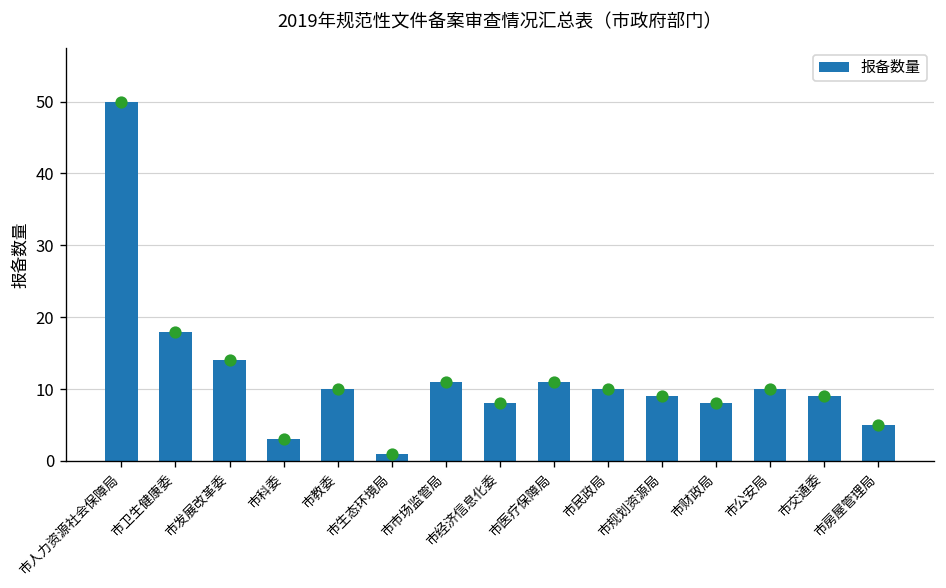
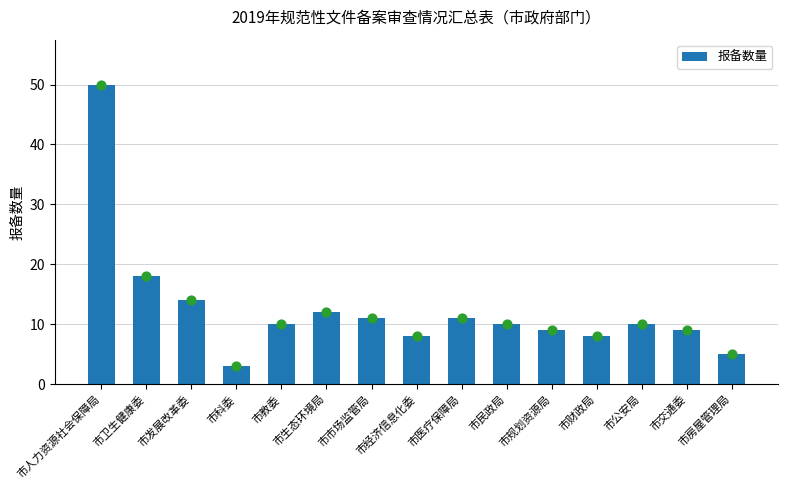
市生态环境局: 1 -> 12
